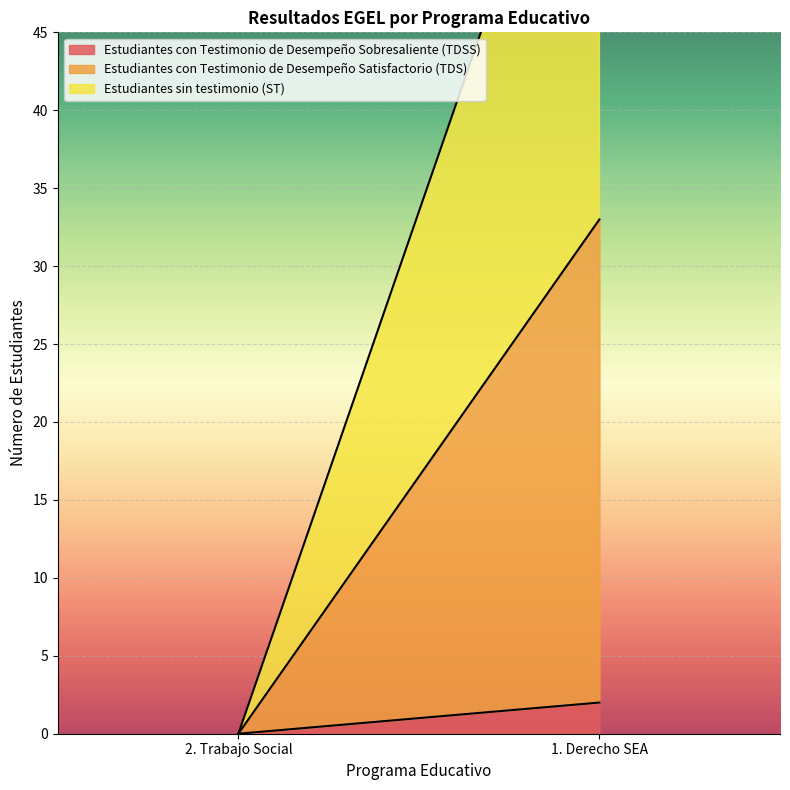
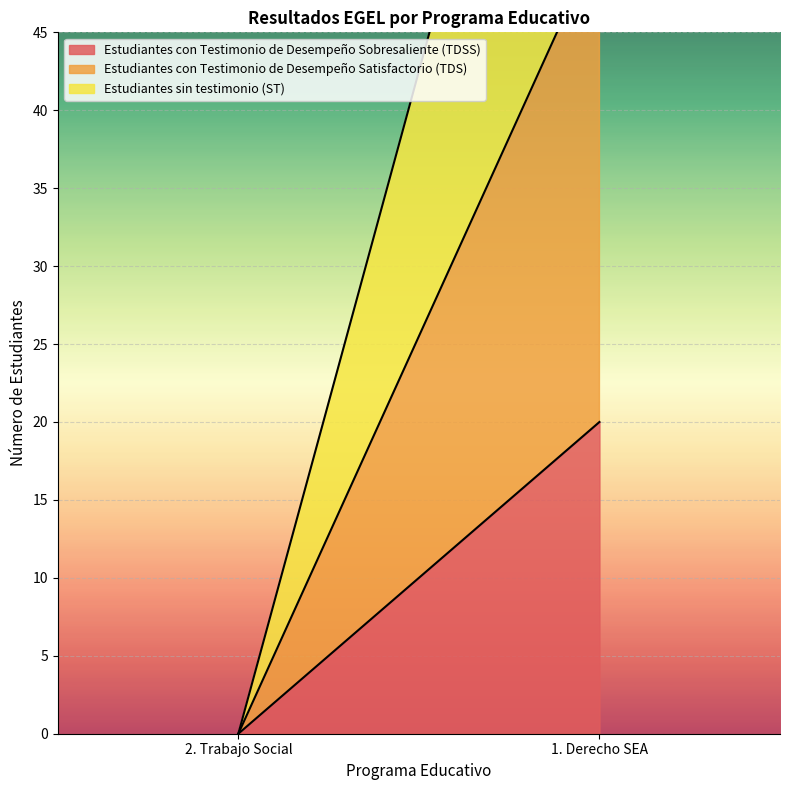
Estudiantes con Testimonio de Desempeño Sobresaliente (TDSS), 1. Derecho SEA: 2 -> 20
